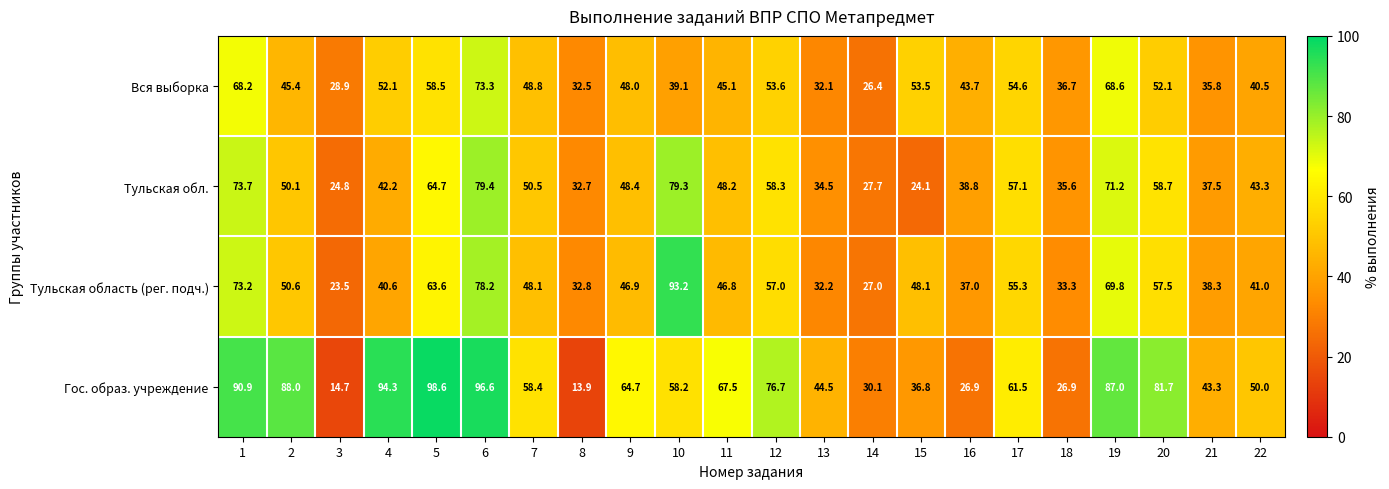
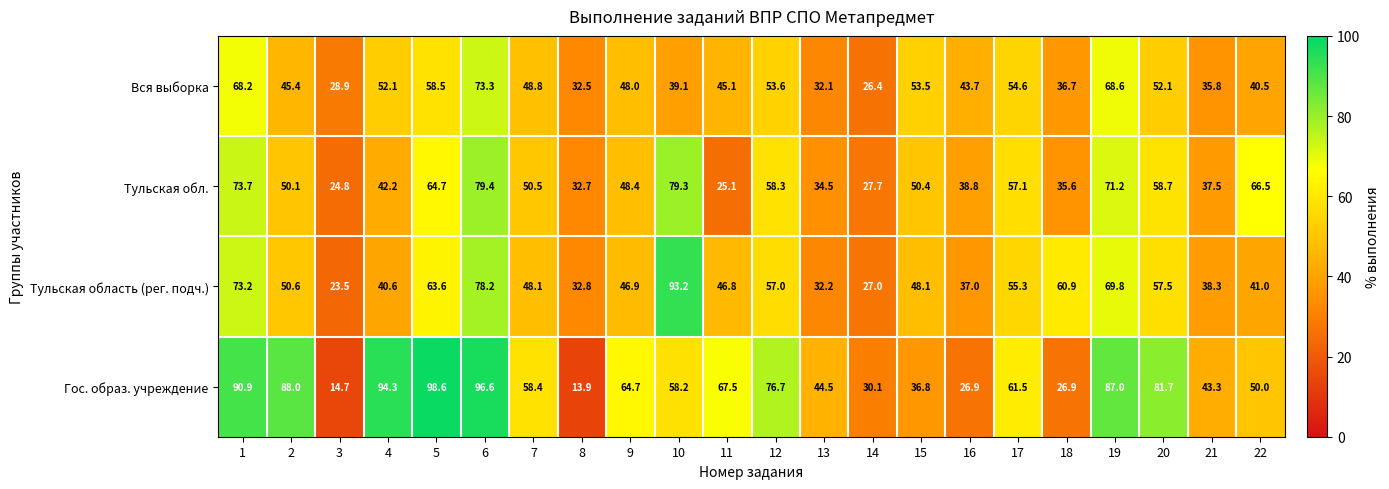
Тульская обл., 11: 48.2 -> 25.1
Тульская обл., 15: 24.1 -> 50.4
Тульская обл., 22: 43.3 -> 66.5
Тульская область (рег. подч.), 18: 33.3 -> 60.9
